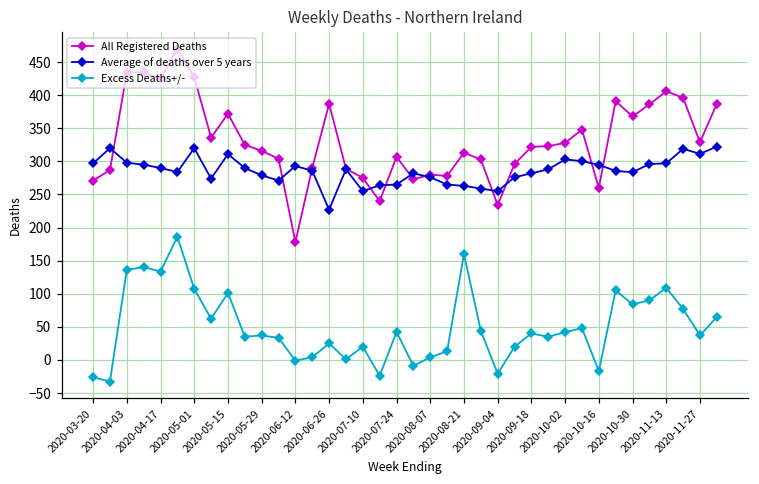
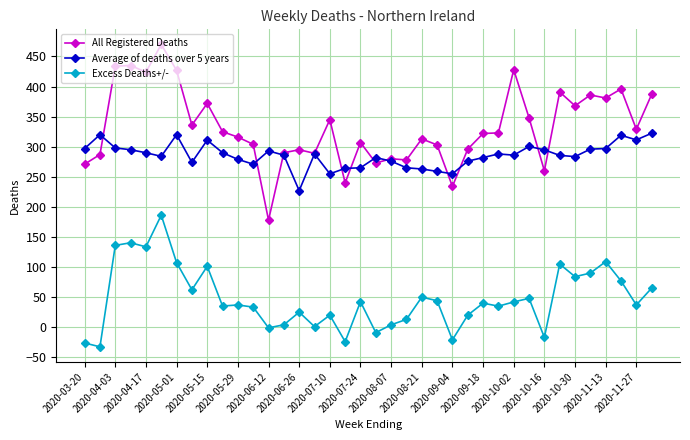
All Registered Deaths, 2020-06-26: 390 -> 300
All Registered Deaths, 2020-07-10: 280 -> 350
Excess Deaths+/-, 2020-08-21: 160 -> 50
All Registered Deaths, 2020-10-02: 330 -> 430
Average of deaths over 5 years, 2020-10-02: 300 -> 290
All Registered Deaths, 2020-11-13: 410 -> 380
